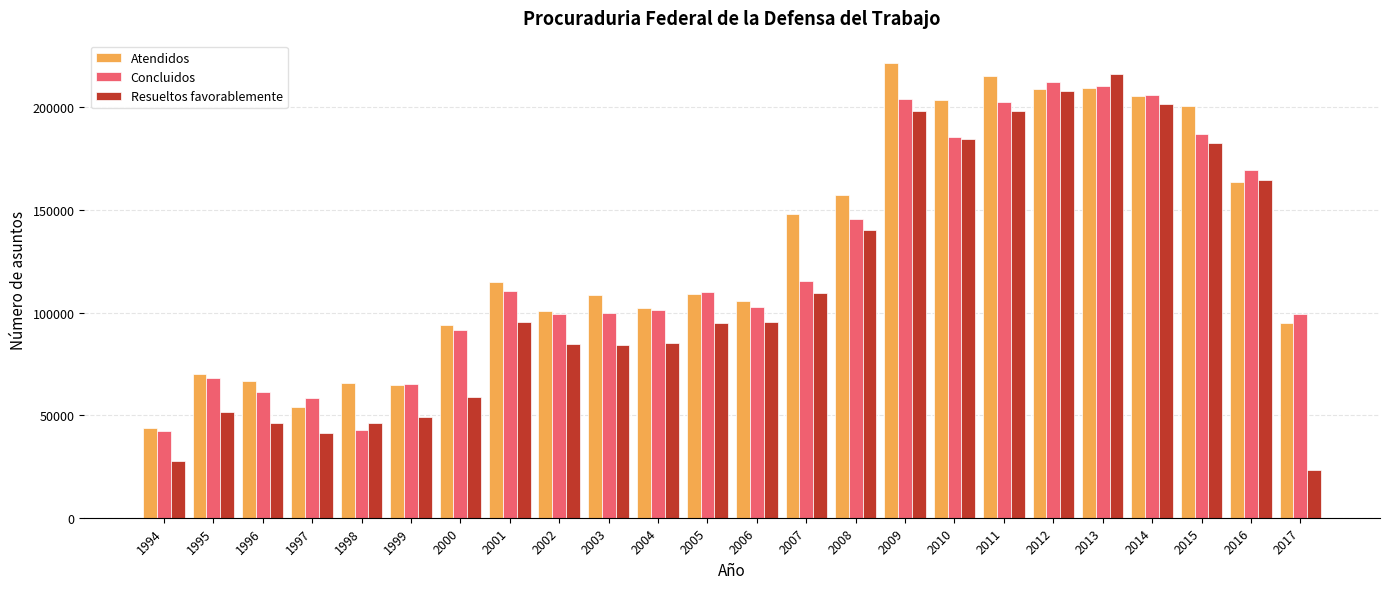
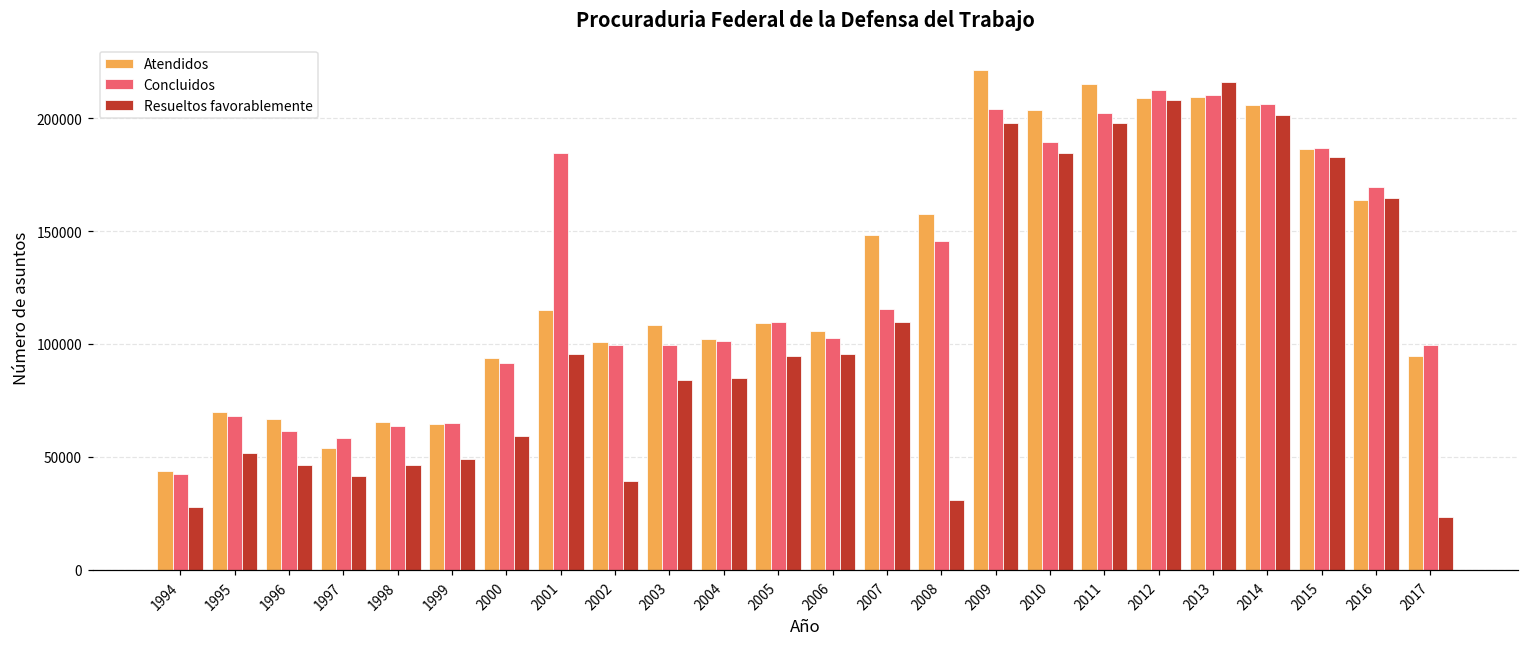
Concluidos, 1998: 43000 -> 63000
Concluidos, 2001: 111000 -> 184000
Resueltos favorablemente, 2002: 85000 -> 39000
Resueltos favorablemente, 2008: 140000 -> 31000
Concluidos, 2010: 186000 -> 190000
Atendidos, 2015: 201000 -> 186000
